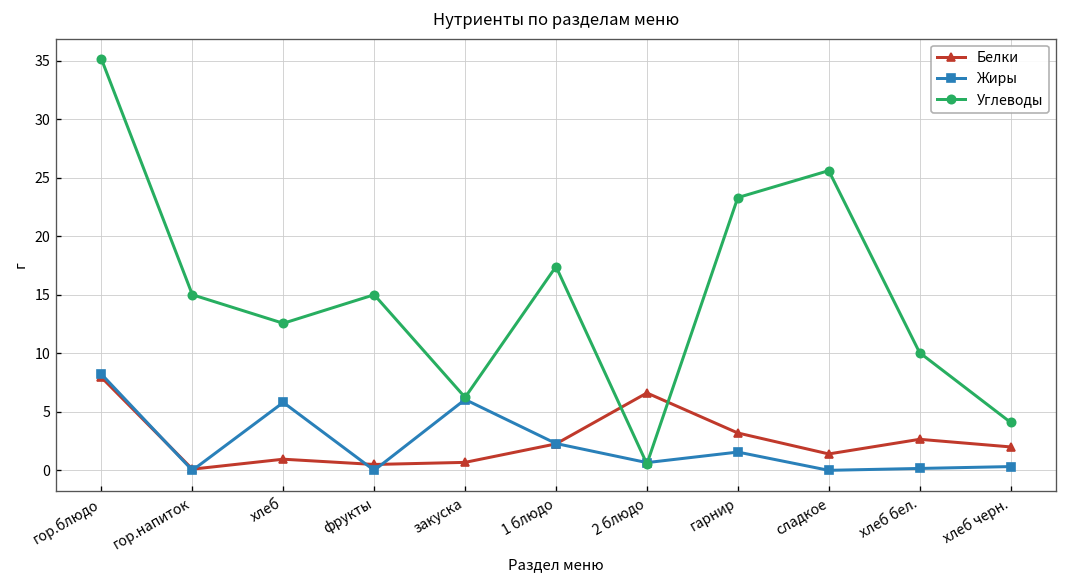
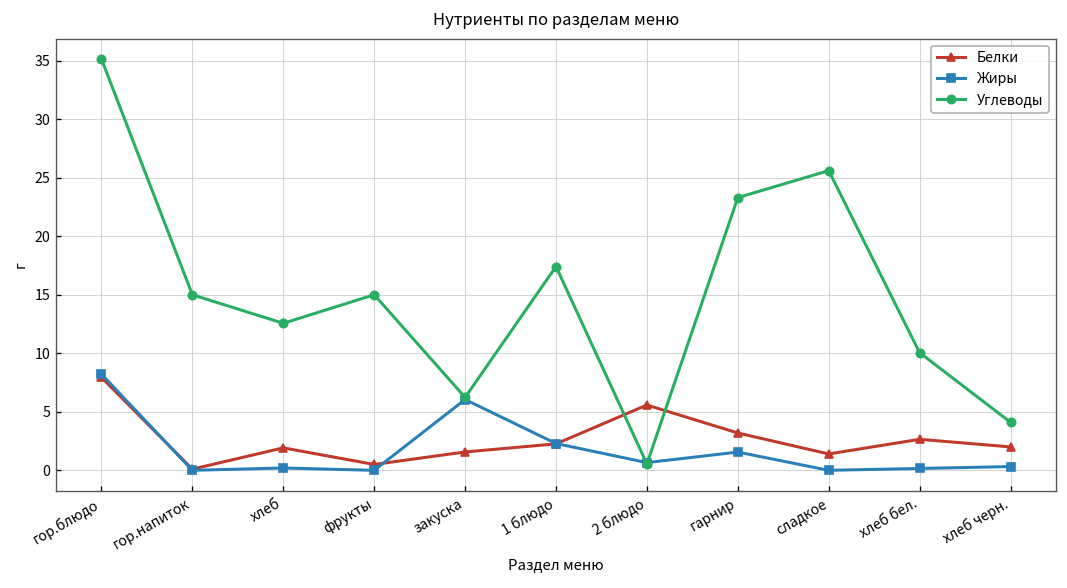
Белки, хлеб: 1 -> 2
Жиры, хлеб: 6 -> 0
Белки, закуска: 1 -> 2
Белки, 2 блюдо: 7 -> 6
